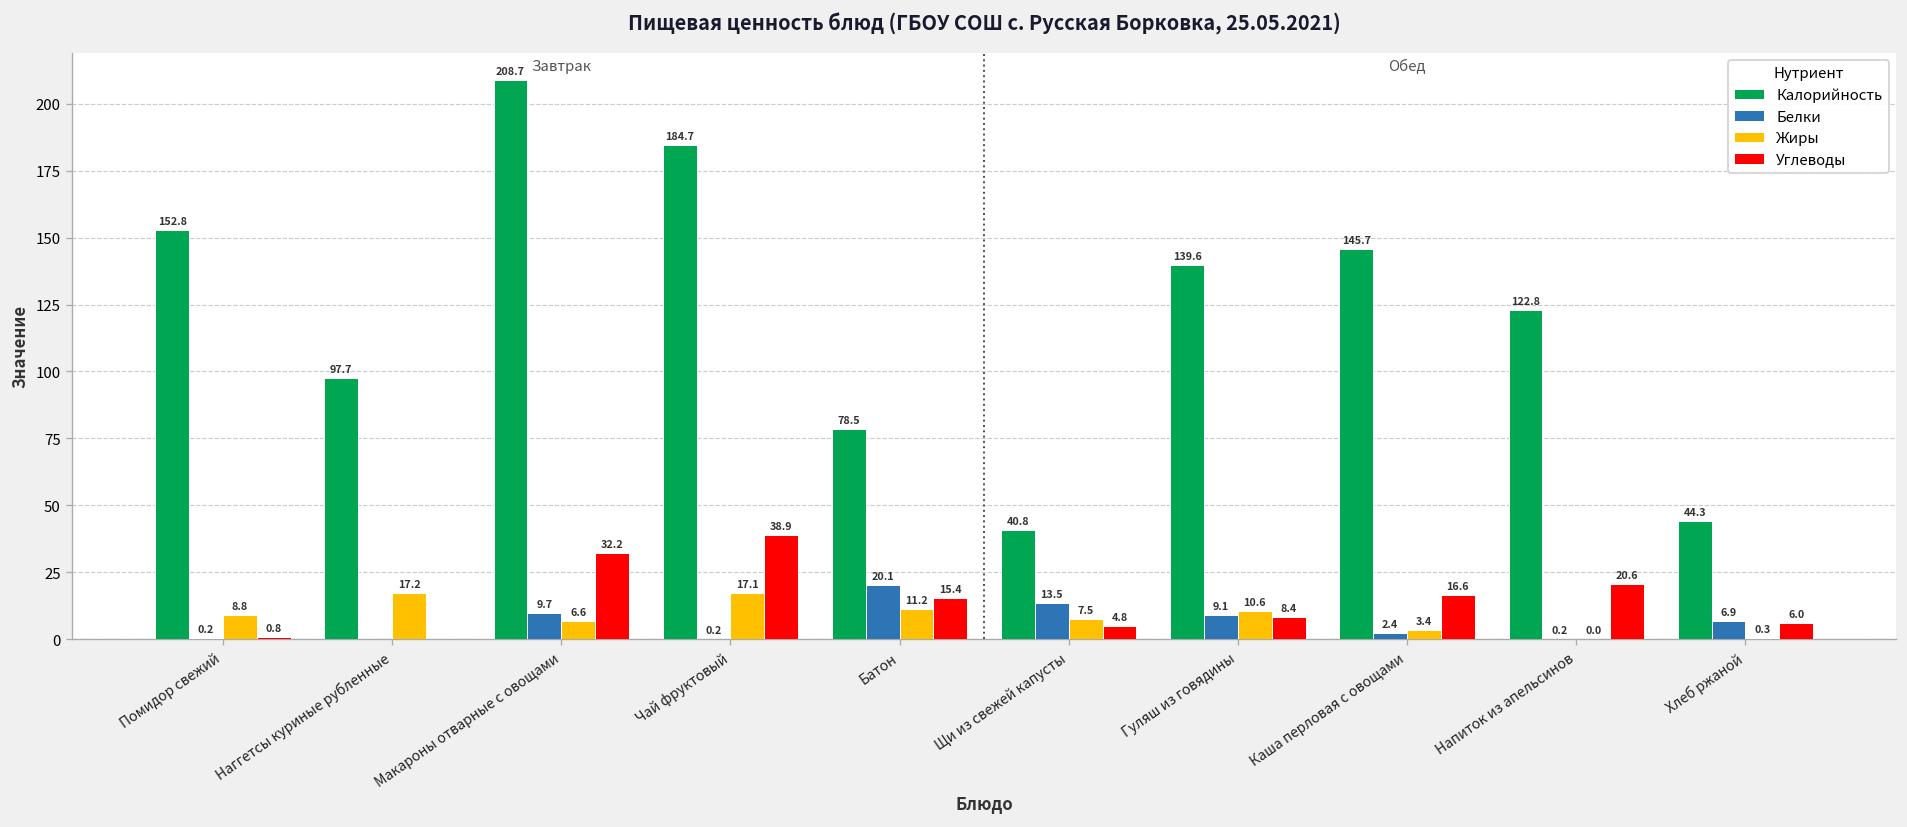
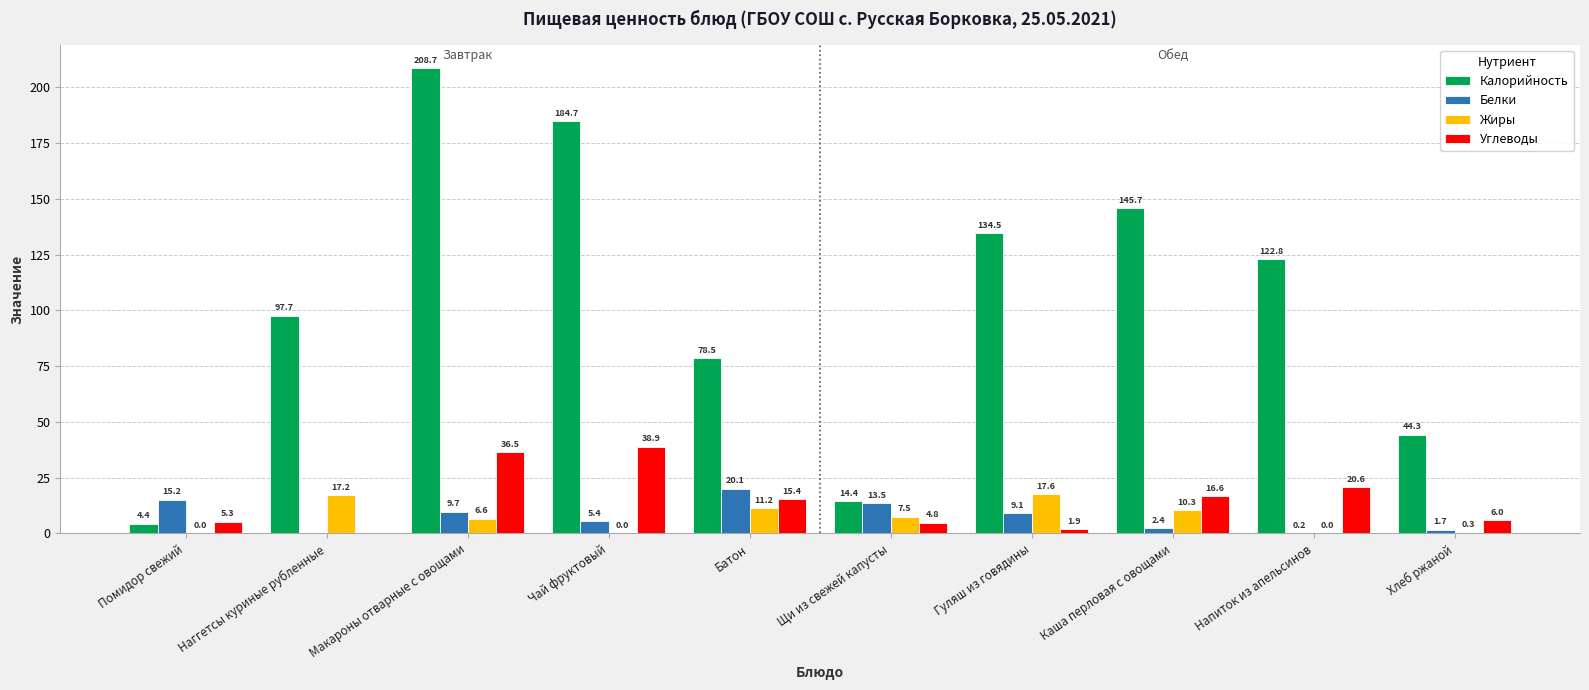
Калорийность, Помидор свежий: 152.8 -> 4.4
Белки, Помидор свежий: 0.2 -> 15.2
Жиры, Помидор свежий: 8.8 -> 0.0
Углеводы, Помидор свежий: 0.8 -> 5.3
Углеводы, Макароны отварные с овощами: 32.2 -> 36.5
Белки, Чай фруктовый: 0.2 -> 5.4
Жиры, Чай фруктовый: 17.1 -> 0.0
Калорийность, Щи из свежей капусты: 40.8 -> 14.4
Калорийность, Гуляш из говядины: 139.6 -> 134.5
Жиры, Гуляш из говядины: 10.6 -> 17.6
Углеводы, Гуляш из говядины: 8.4 -> 1.9
Жиры, Каша перловая с овощами: 3.4 -> 10.3
Белки, Хлеб ржаной: 6.9 -> 1.7
